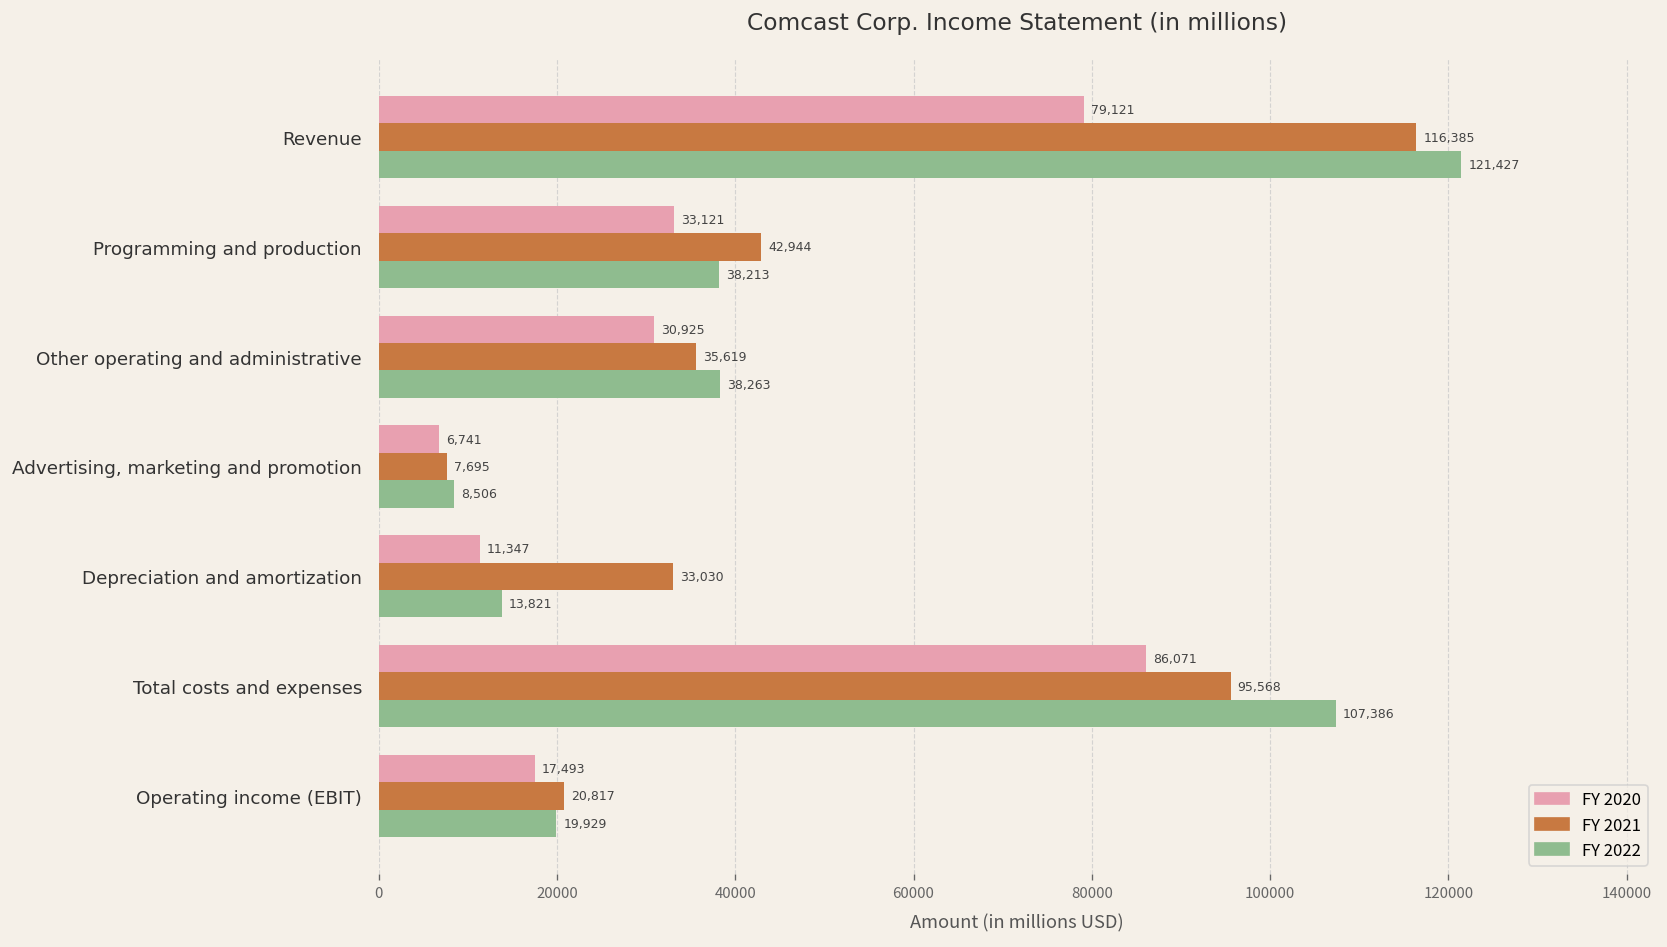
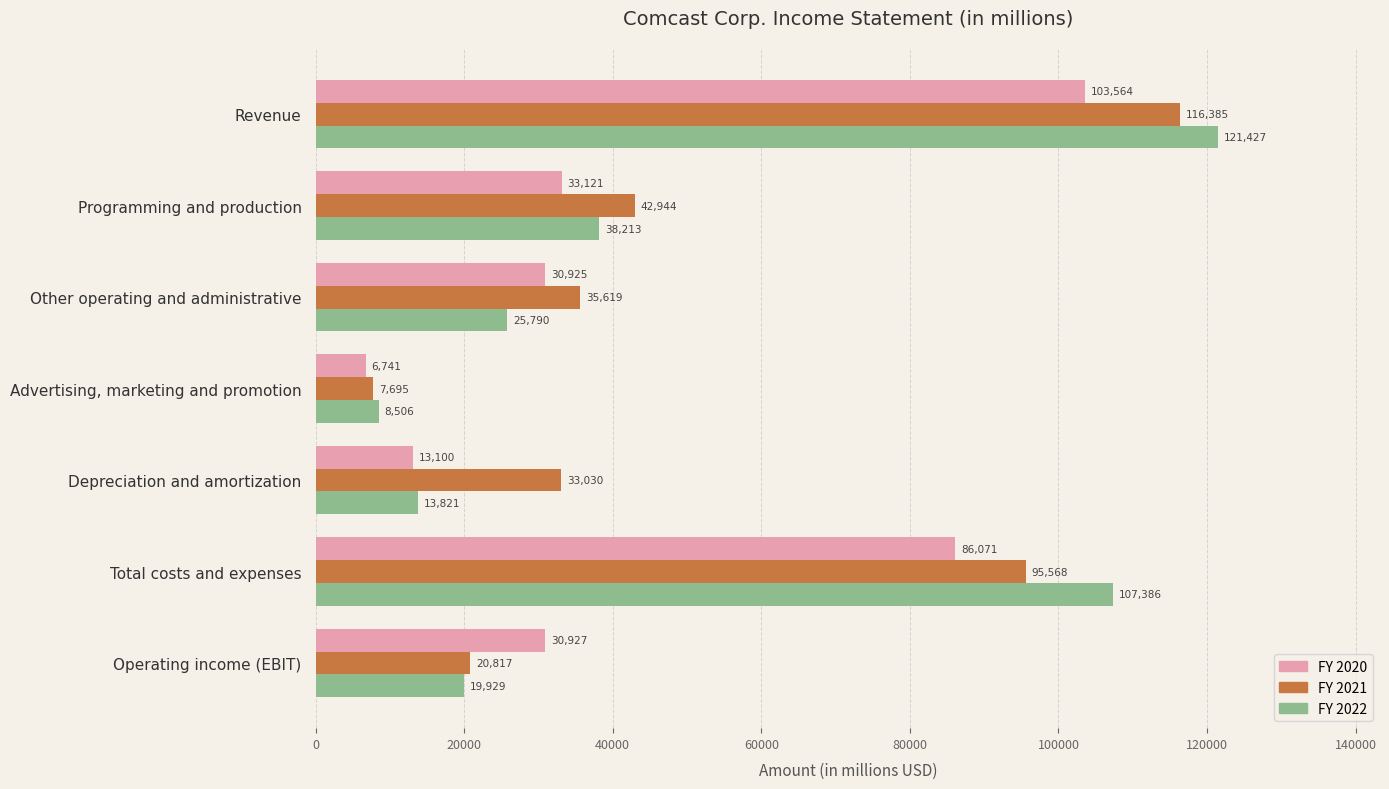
FY 2020, Revenue: 79,121 -> 103,564
FY 2022, Other operating and administrative: 38,263 -> 25,790
FY 2020, Depreciation and amortization: 11,347 -> 13,100
FY 2020, Operating income (EBIT): 17,493 -> 30,927
